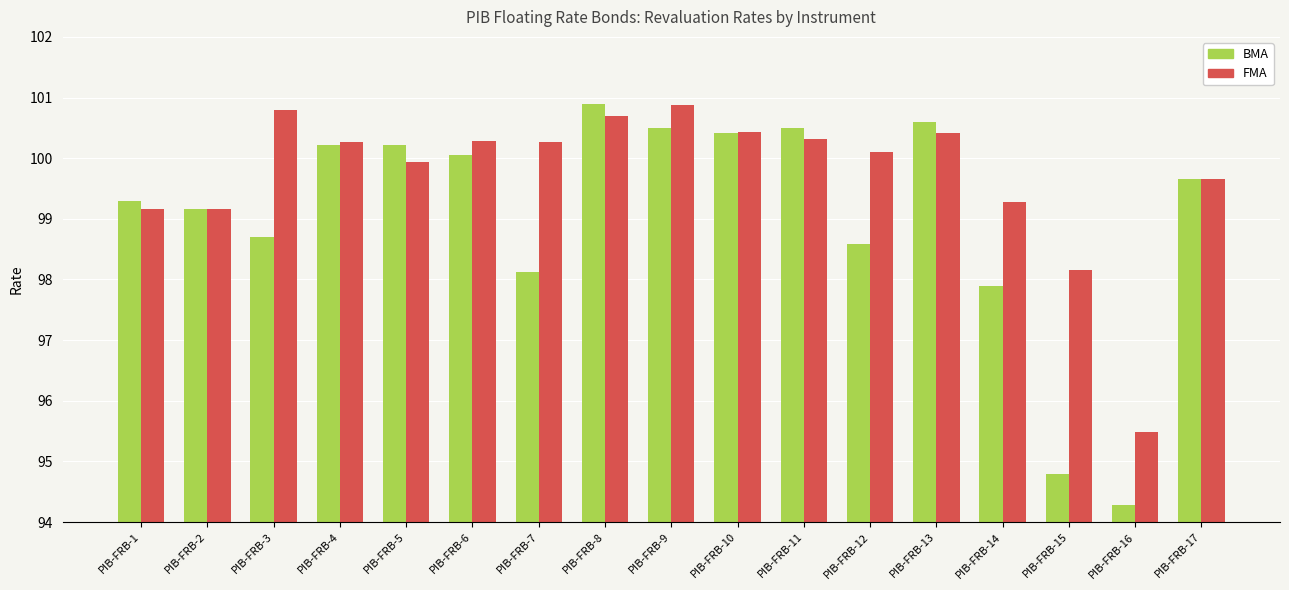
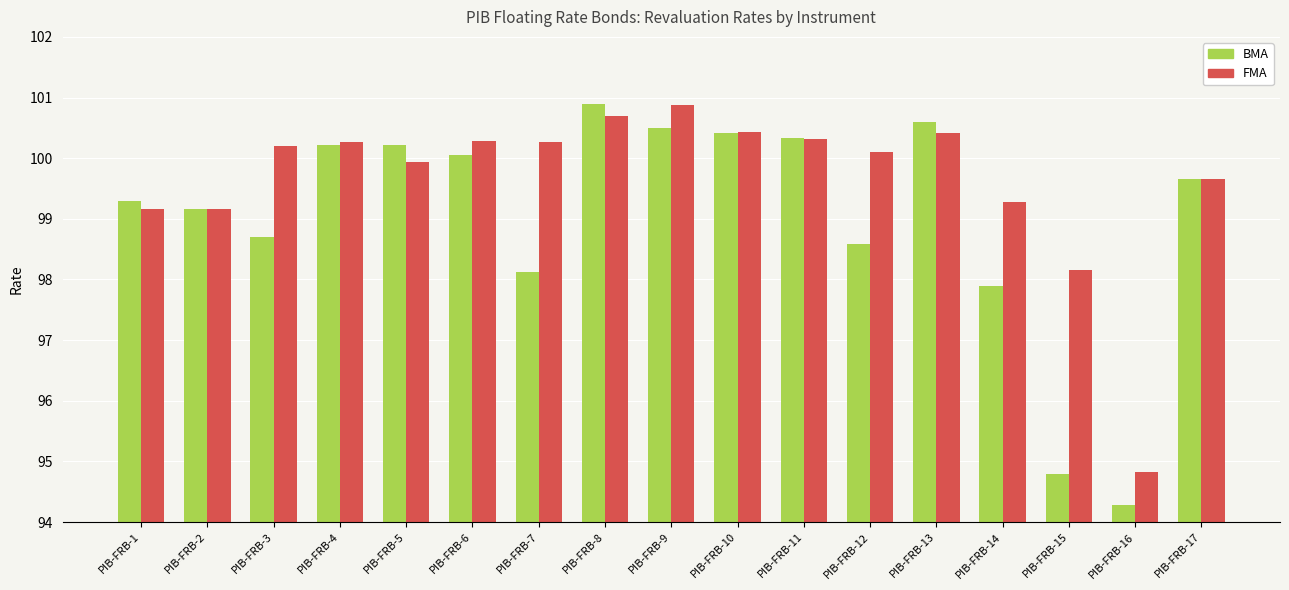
FMA, PIB-FRB-3: 100.8 -> 100.2
BMA, PIB-FRB-11: 100.5 -> 100.3
FMA, PIB-FRB-16: 95.5 -> 94.8
